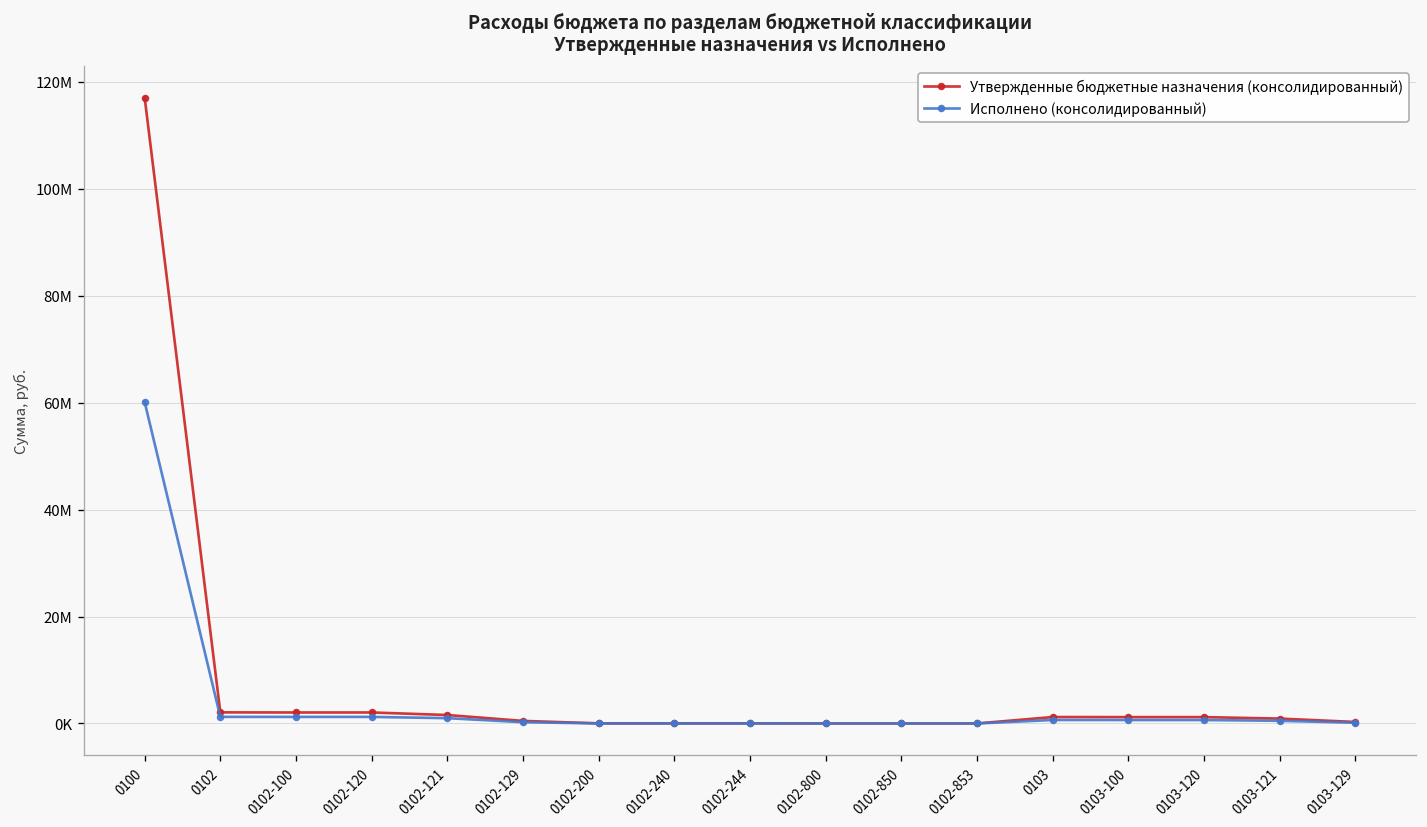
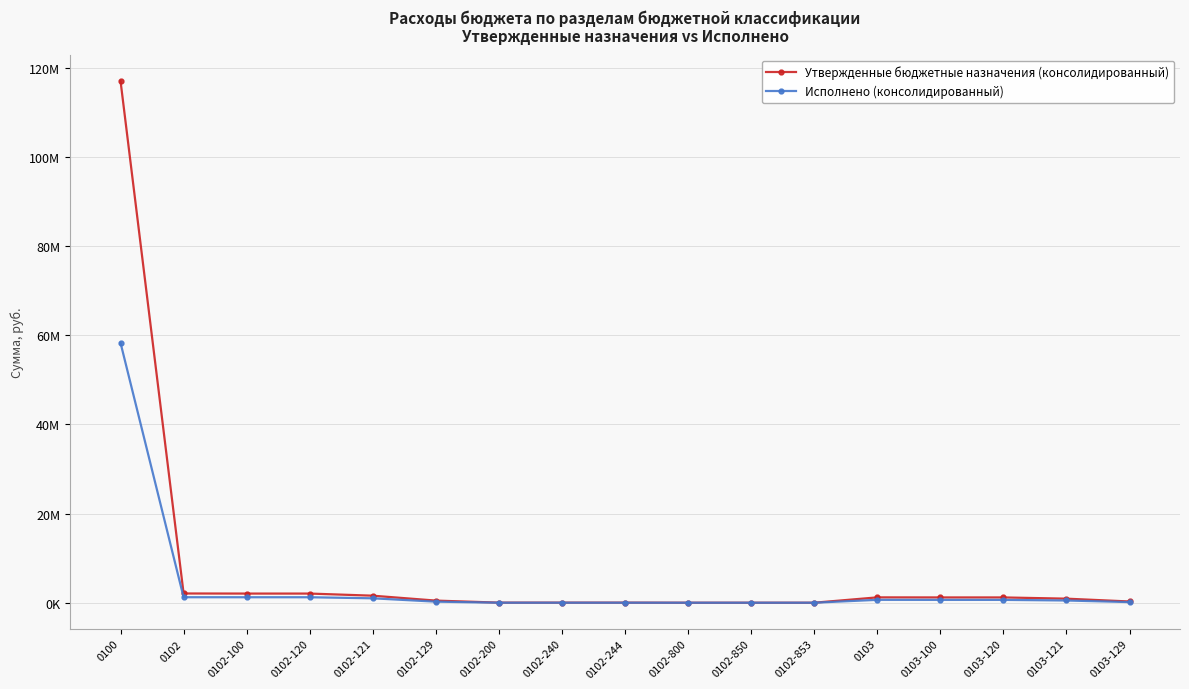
Исполнено (консолидированный), 0100: 60000000 -> 58000000
